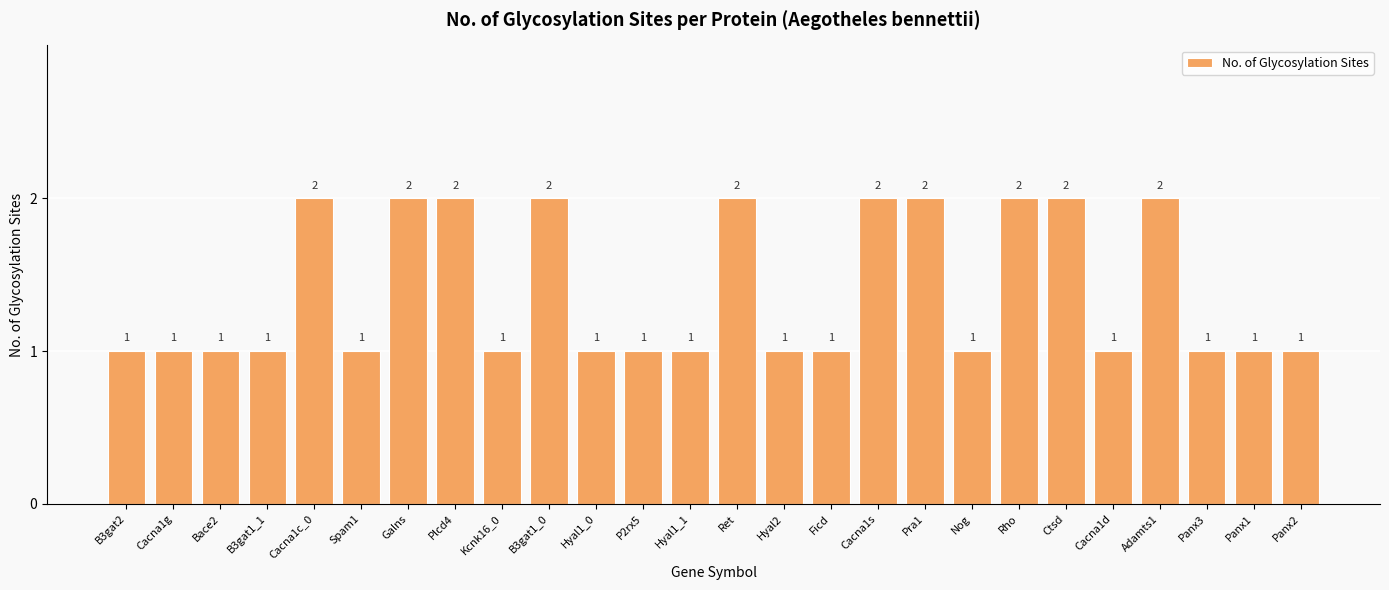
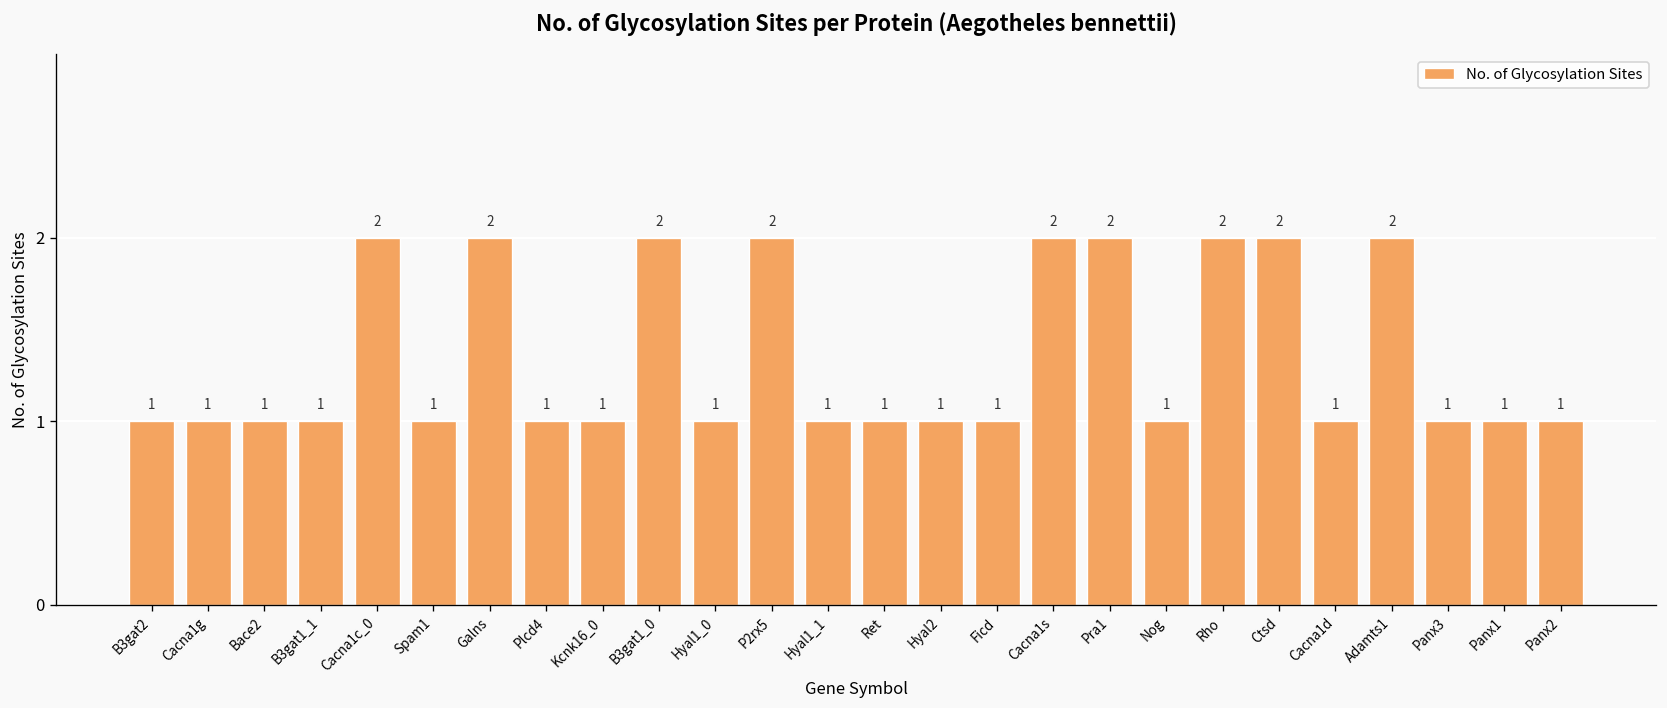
Plcd4: 2 -> 1
P2rx5: 1 -> 2
Ret: 2 -> 1
